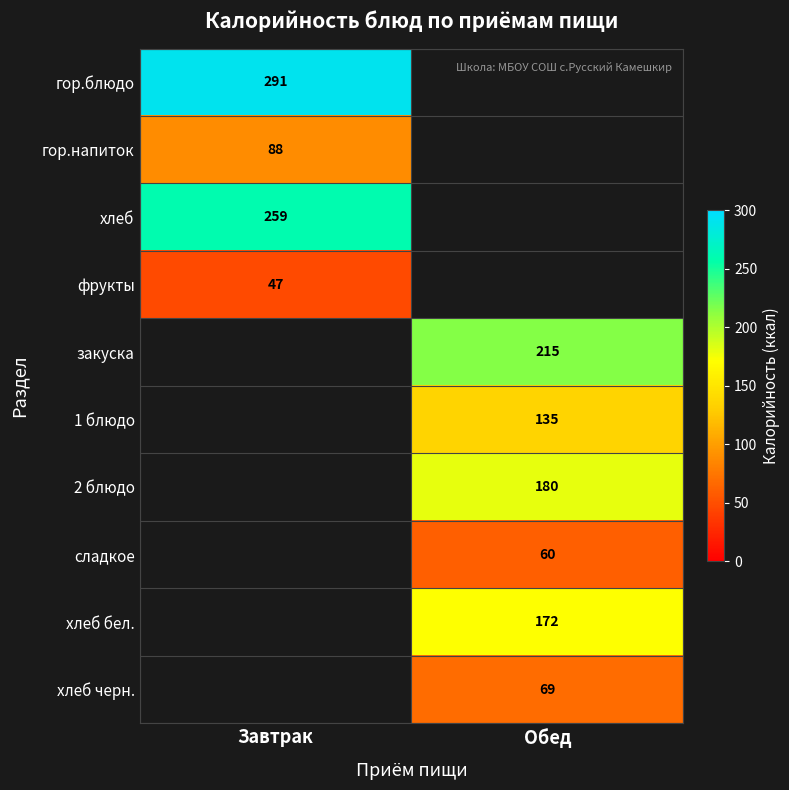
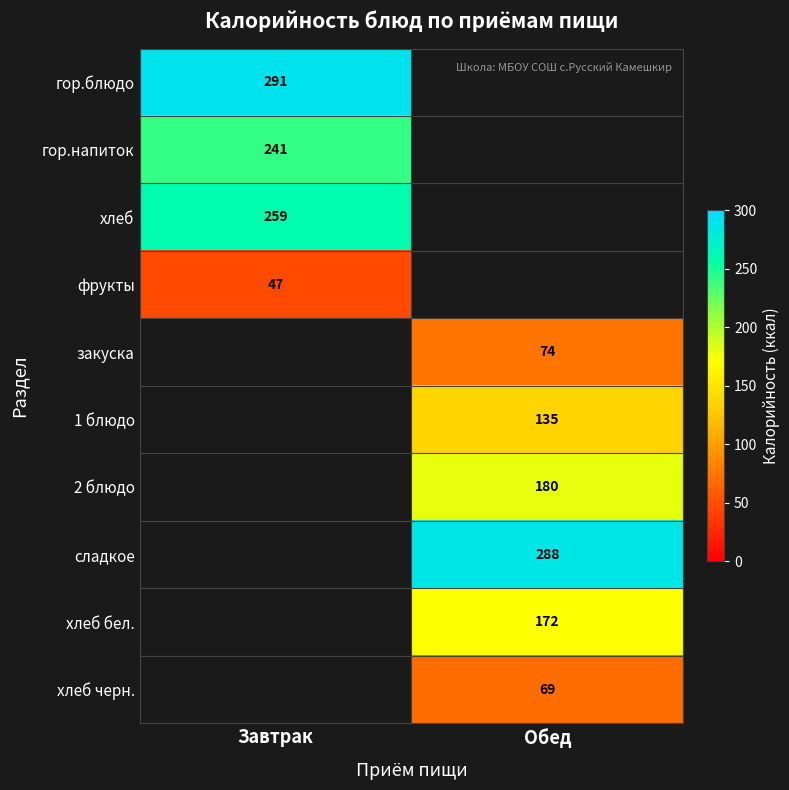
гор.напиток, Завтрак: 88 -> 241
закуска, Обед: 215 -> 74
сладкое, Обед: 60 -> 288
